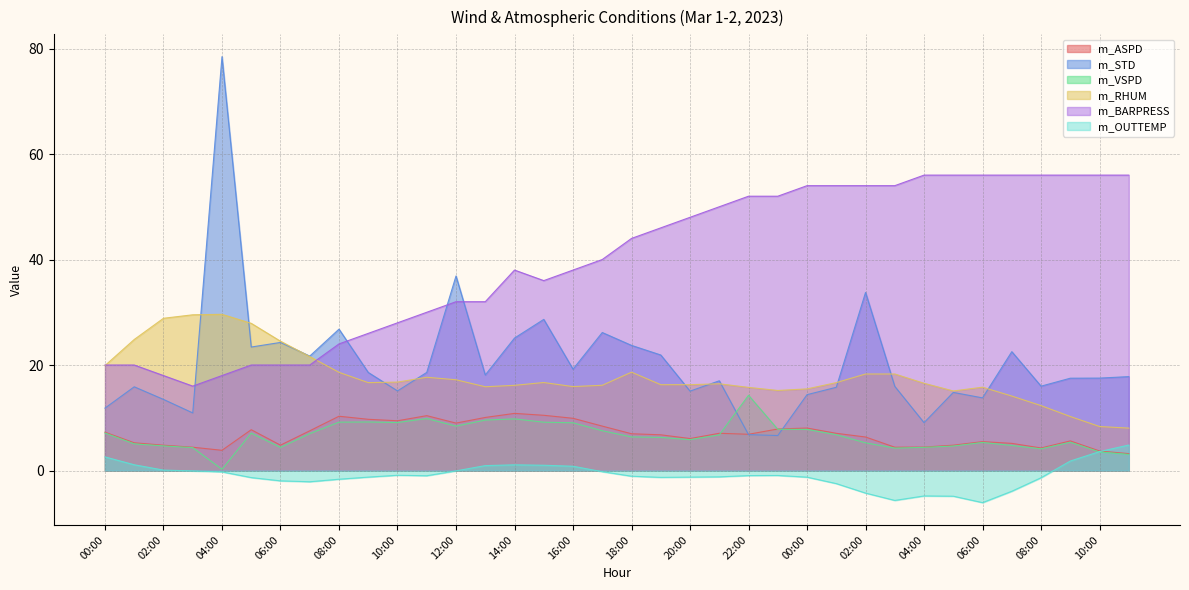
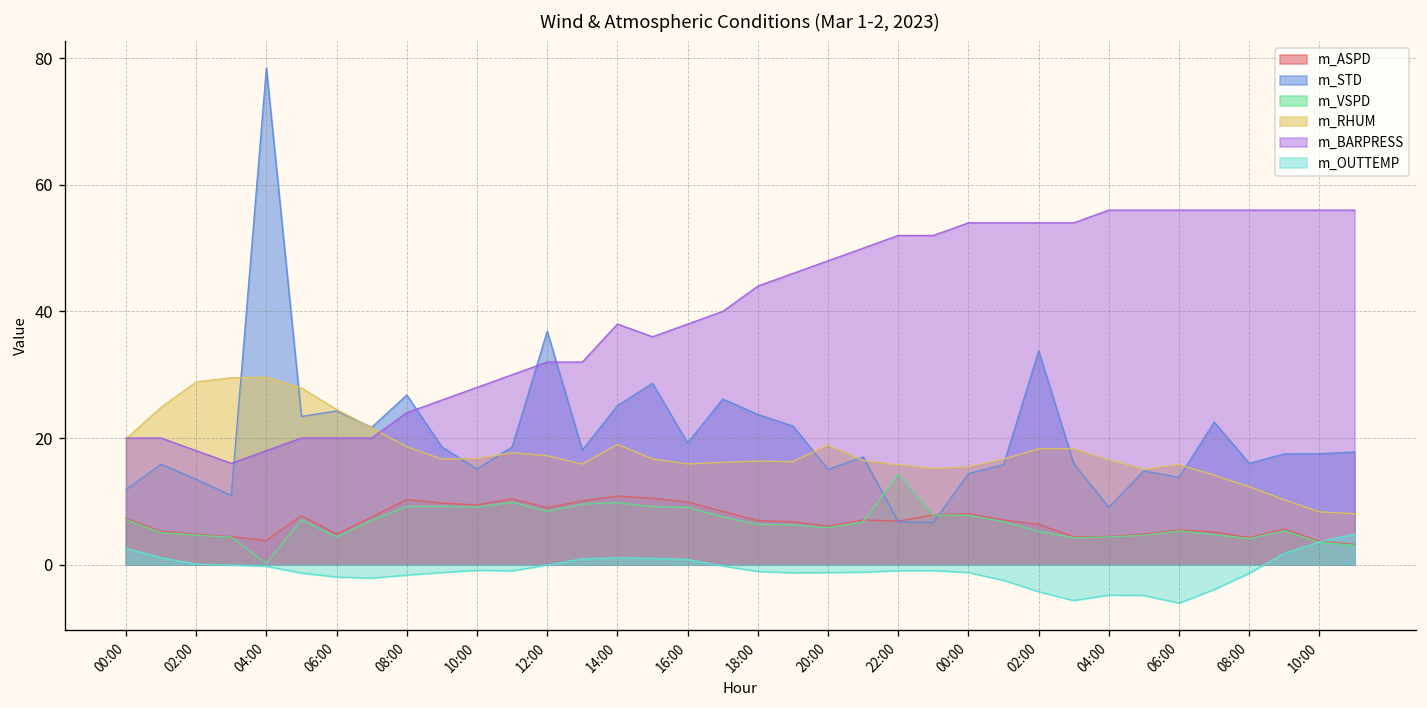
m_RHUM, 14:00: 16 -> 19
m_RHUM, 18:00: 19 -> 16
m_RHUM, 20:00: 16 -> 19
